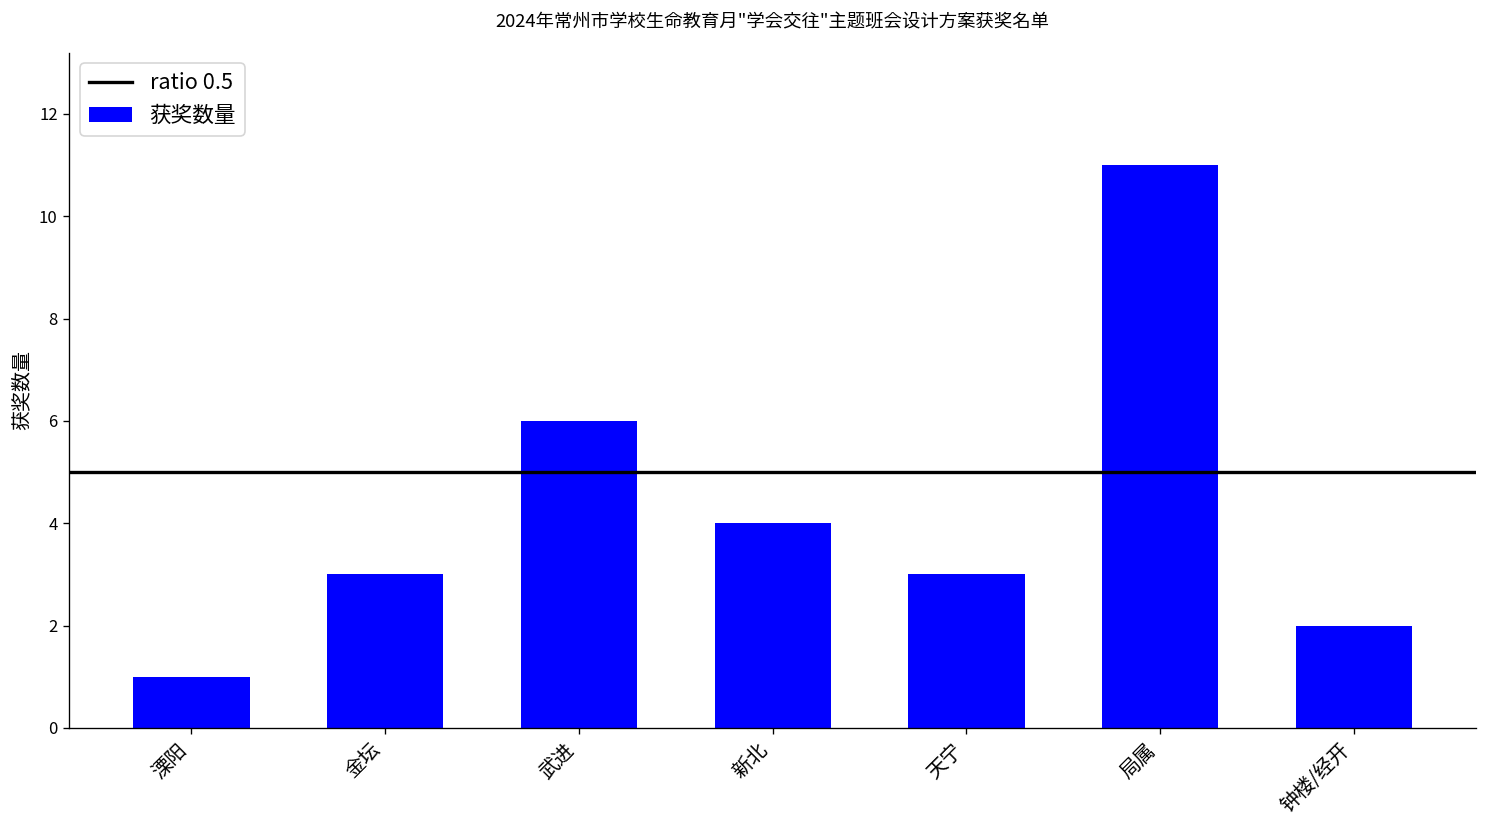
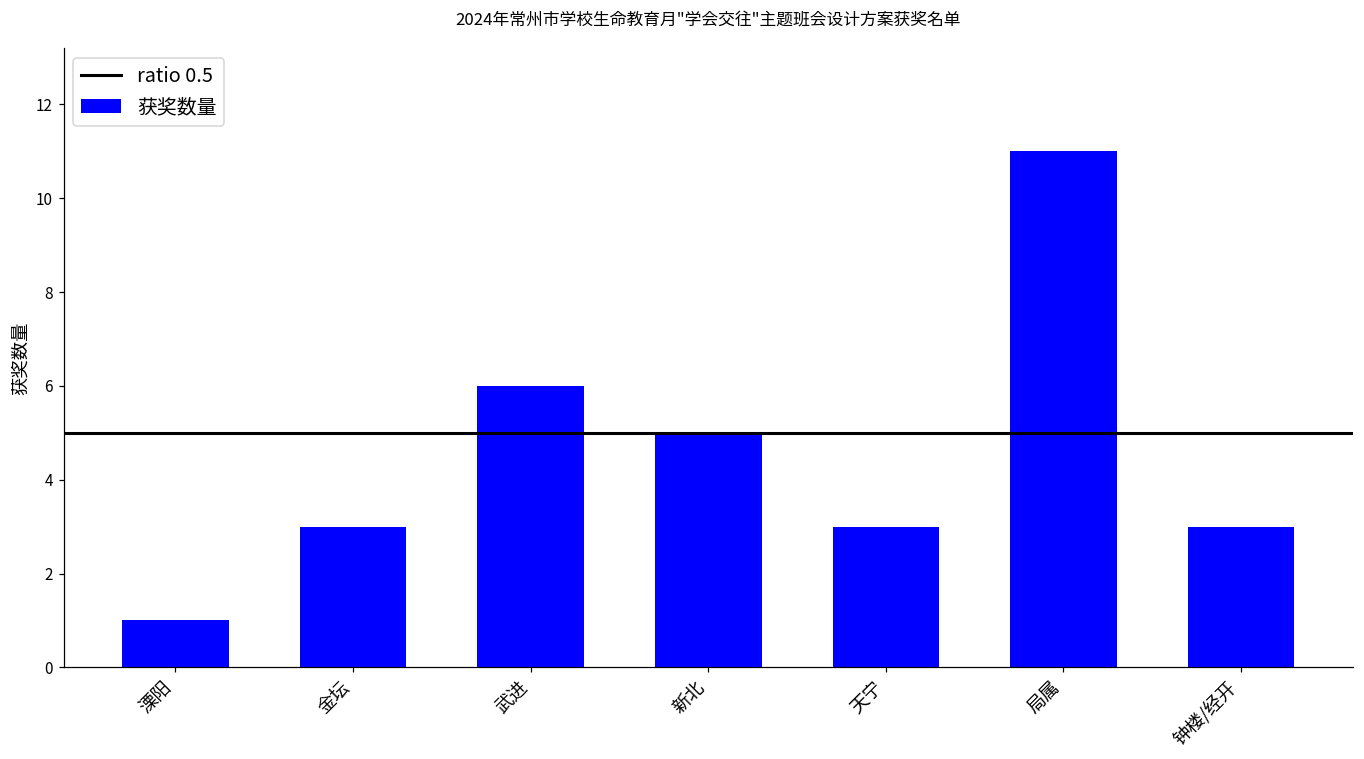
新北: 4 -> 5
钟楼/经开: 2 -> 3
